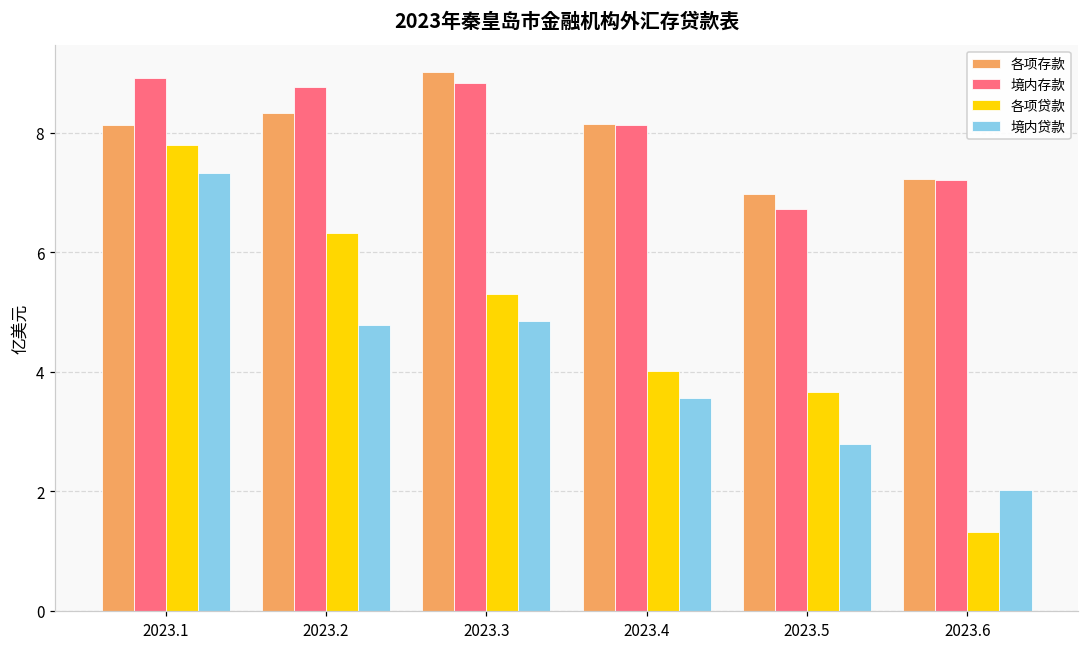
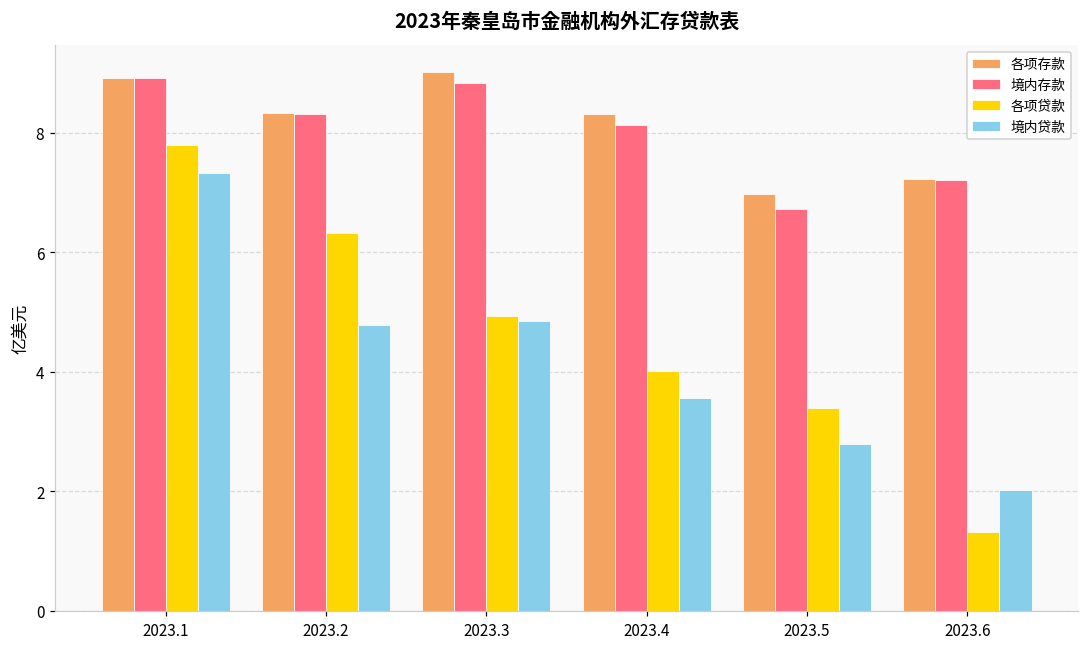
各项存款, 2023.1: 8.1 -> 8.9
境内存款, 2023.2: 8.8 -> 8.3
各项贷款, 2023.3: 5.3 -> 4.9
各项存款, 2023.4: 8.1 -> 8.3
各项贷款, 2023.5: 3.7 -> 3.4
